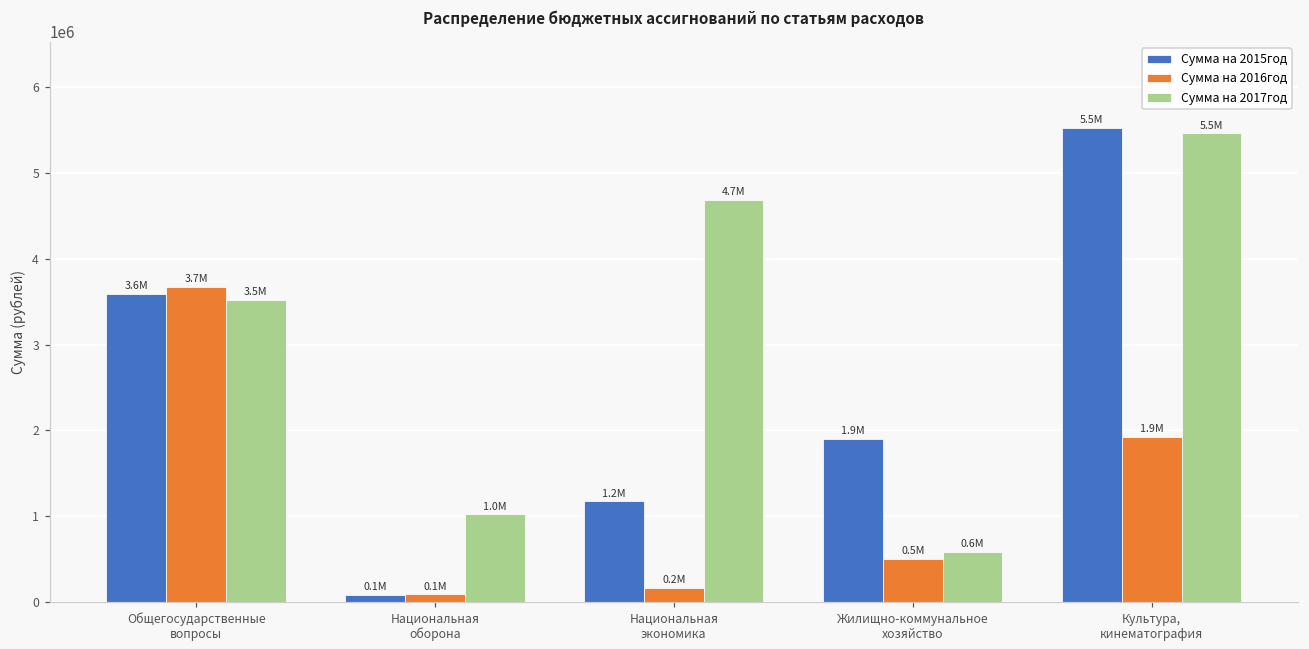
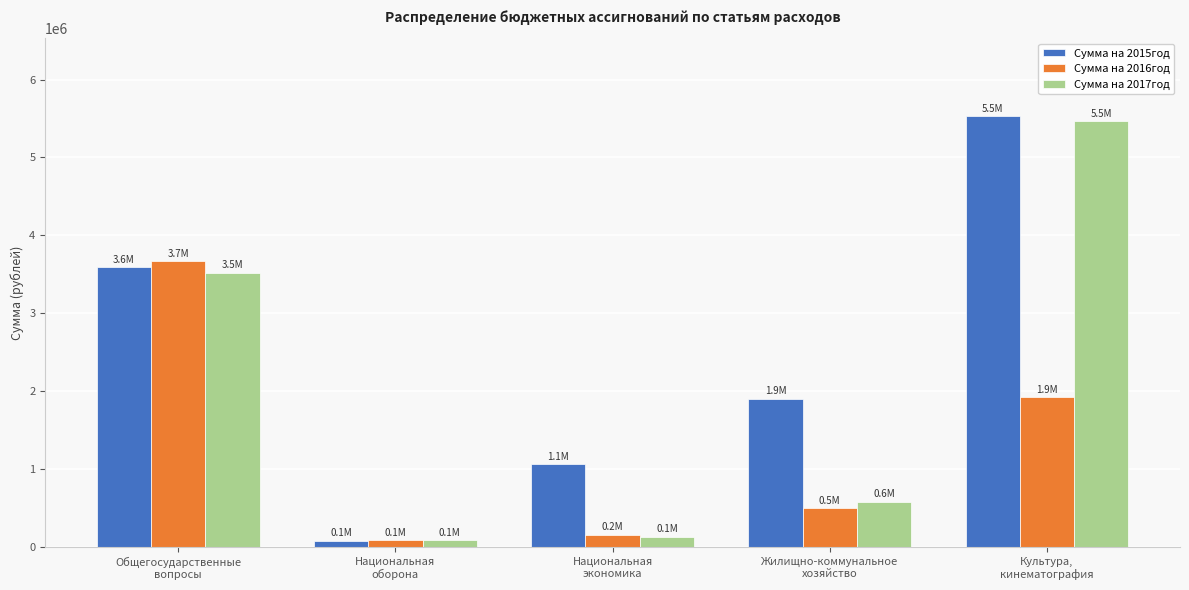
Сумма на 2017год, Национальная оборона: 1.0M -> 0.1M
Сумма на 2015год, Национальная экономика: 1.2M -> 1.1M
Сумма на 2017год, Национальная экономика: 4.7M -> 0.1M
